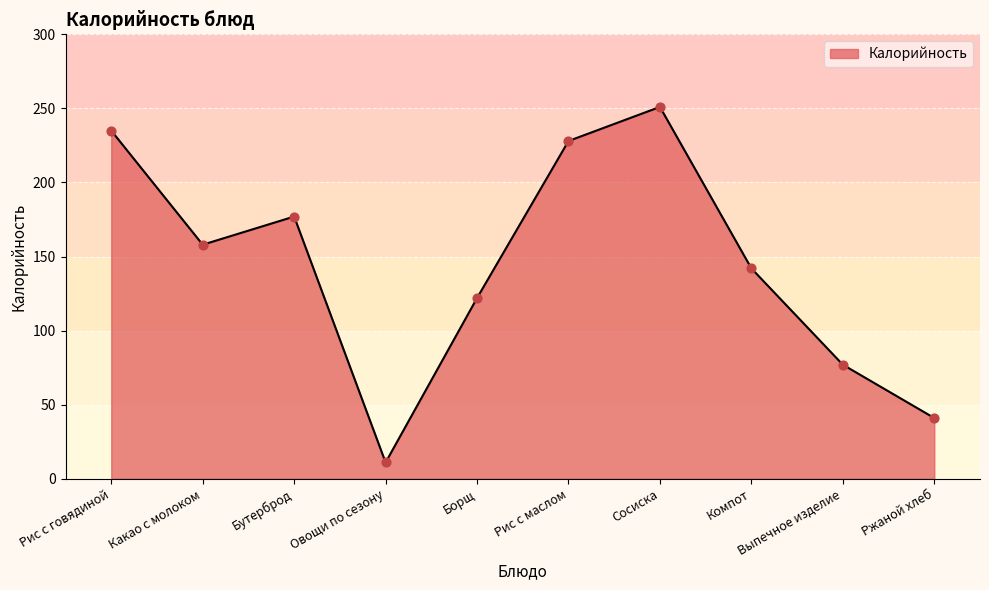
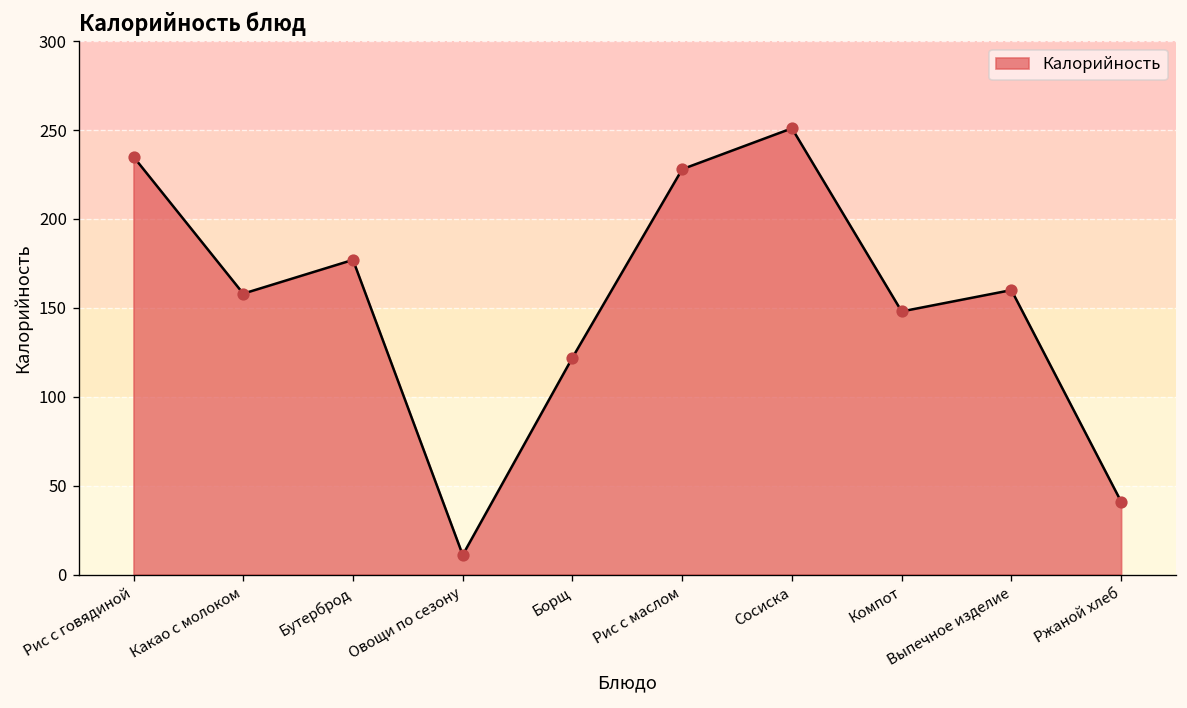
Компот: 142 -> 148
Выпечное изделие: 77 -> 160
